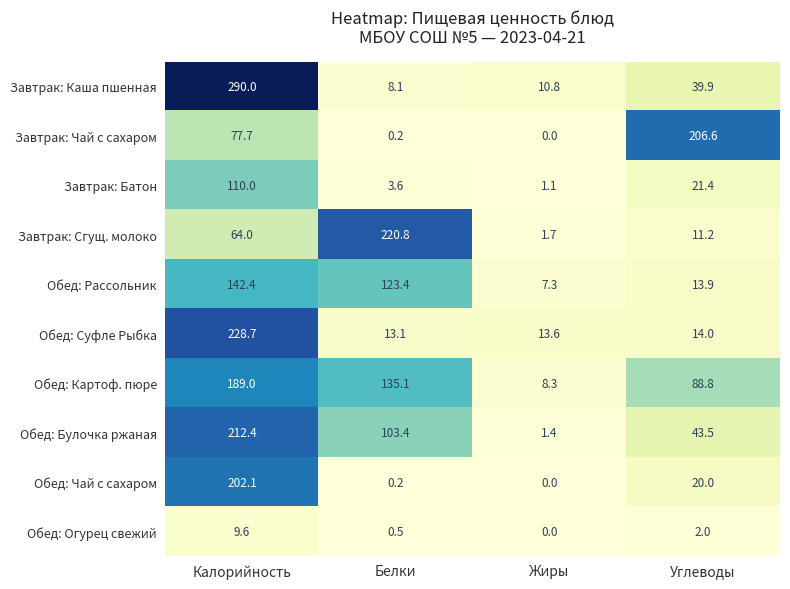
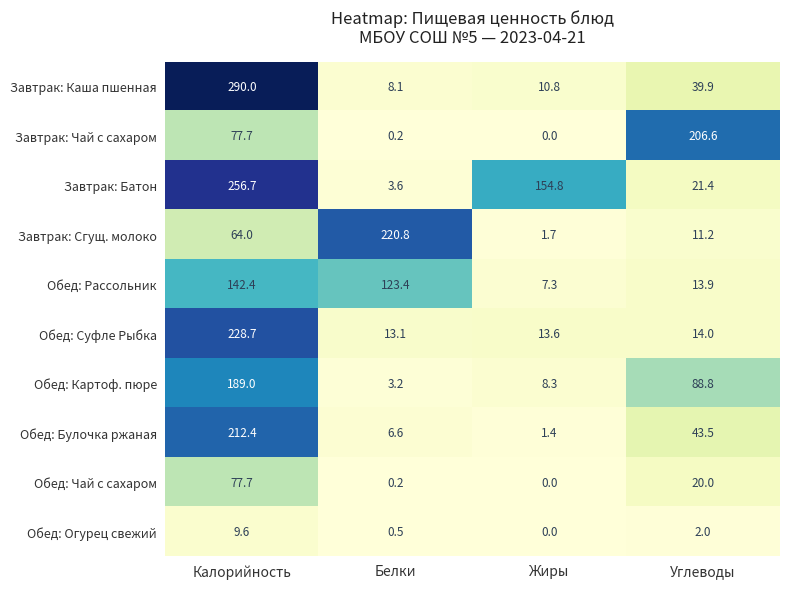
Завтрак: Батон, Калорийность: 110.0 -> 256.7
Завтрак: Батон, Жиры: 1.1 -> 154.8
Обед: Картоф. пюре, Белки: 135.1 -> 3.2
Обед: Булочка ржаная, Белки: 103.4 -> 6.6
Обед: Чай с сахаром, Калорийность: 202.1 -> 77.7
